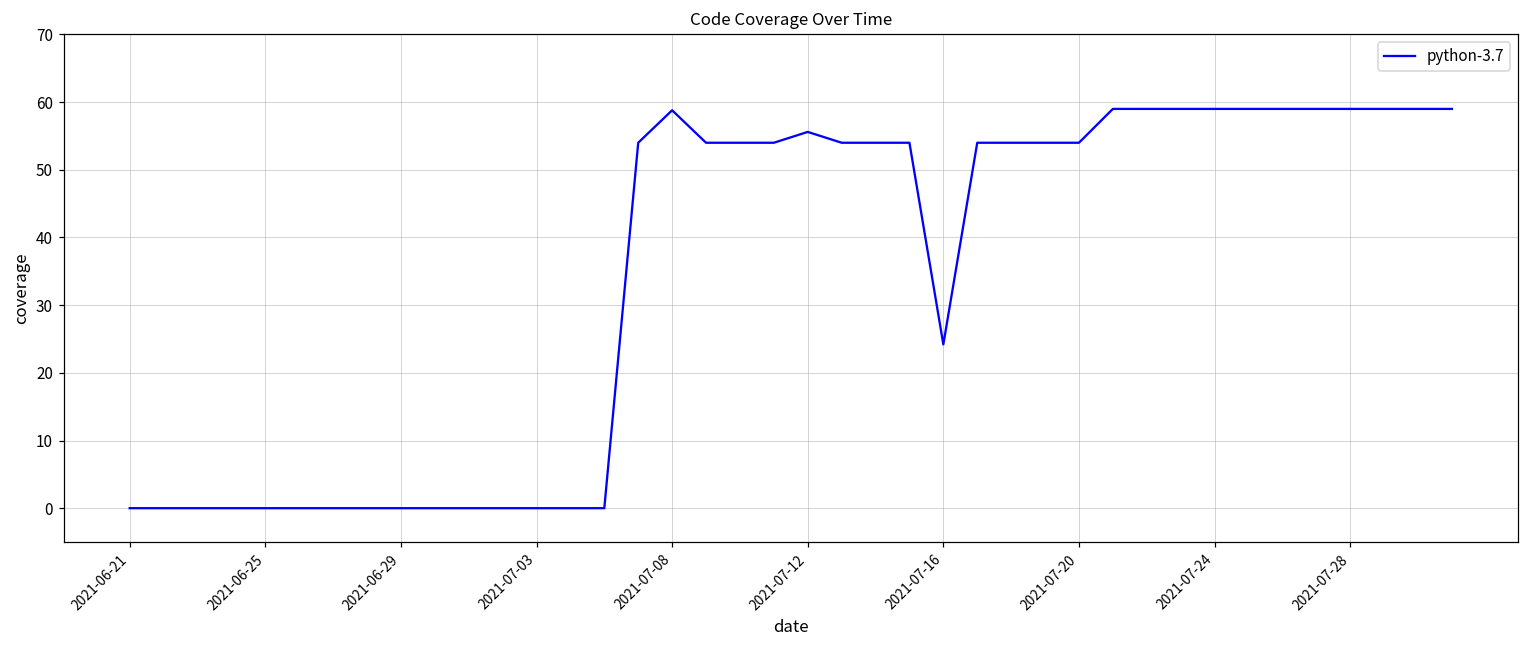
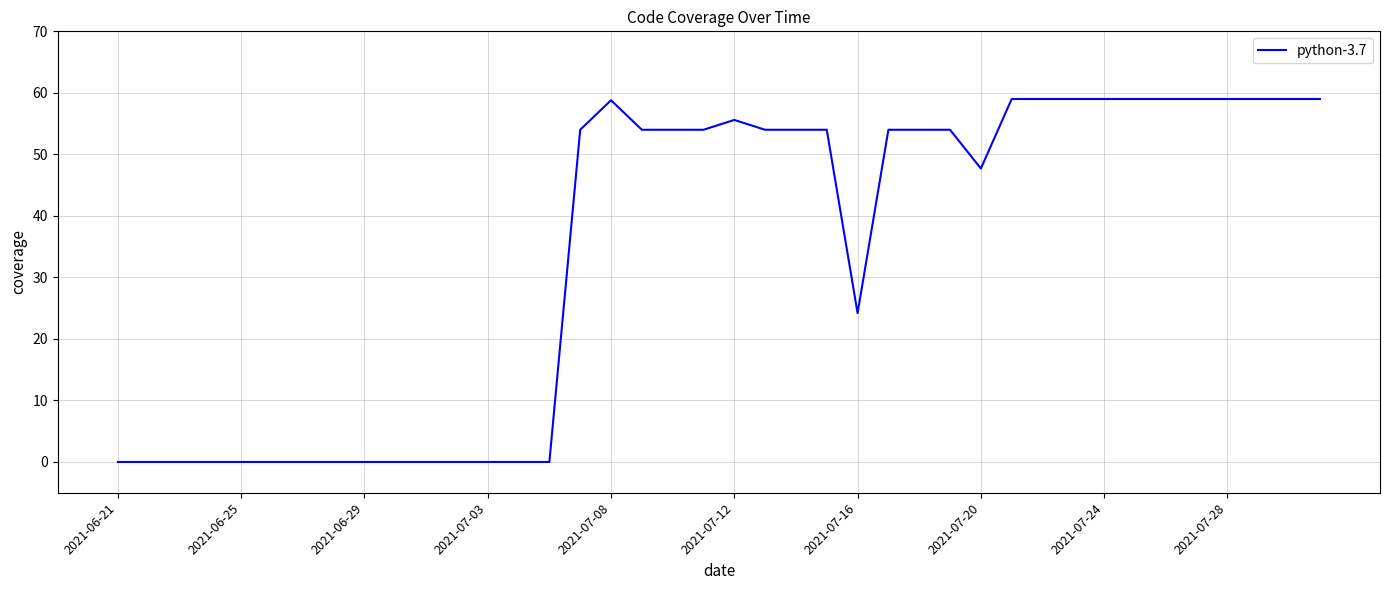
2021-07-20: 54 -> 48
